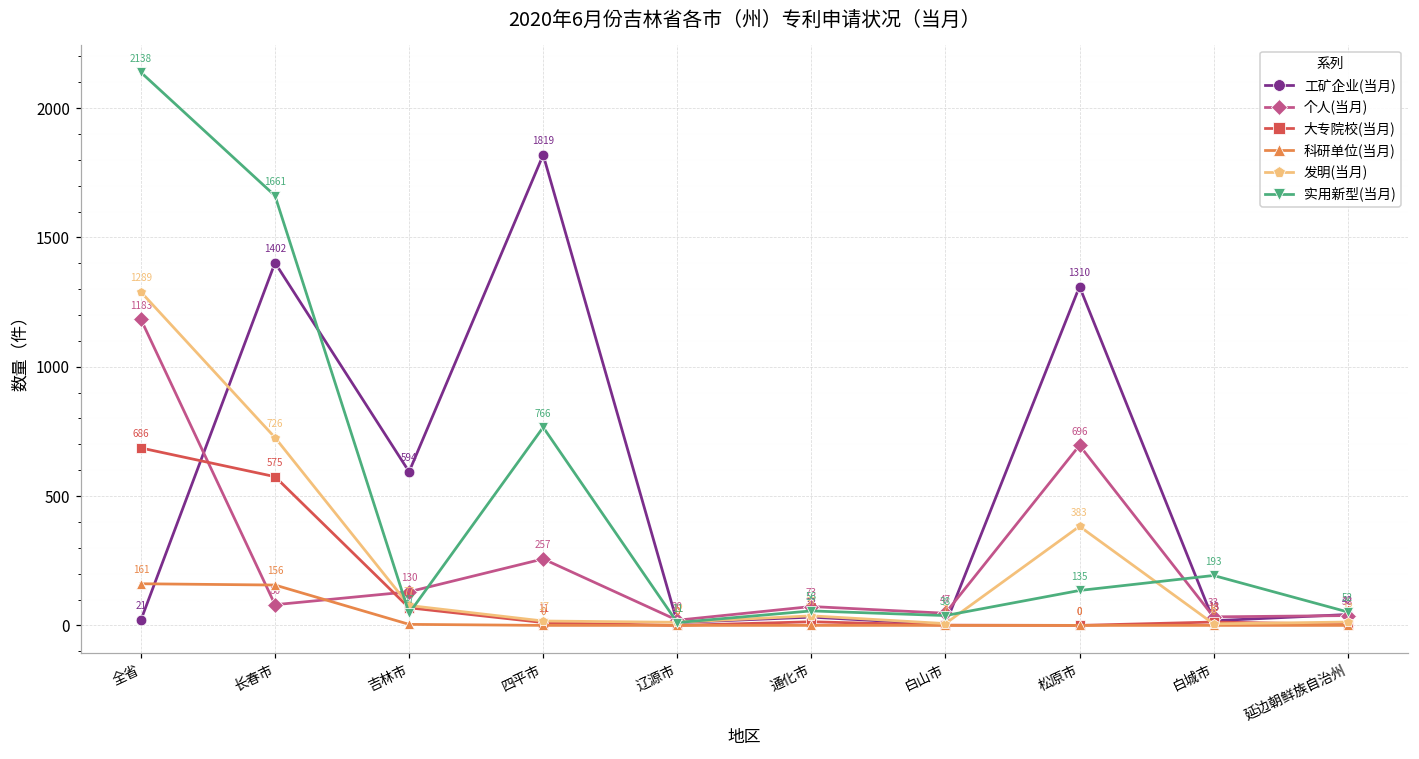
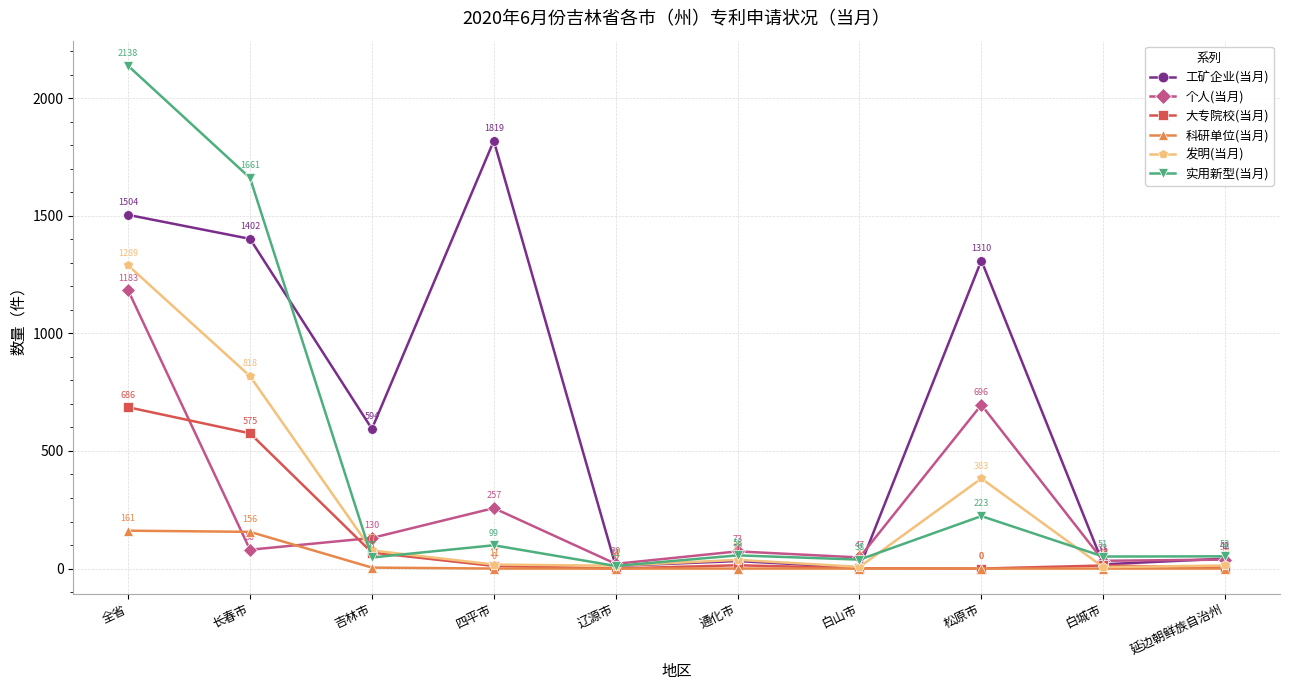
工矿企业(当月), 全省: 21 -> 1504
发明(当月), 长春市: 726 -> 818
实用新型(当月), 四平市: 766 -> 99
实用新型(当月), 松原市: 135 -> 223
实用新型(当月), 白城市: 193 -> 51
